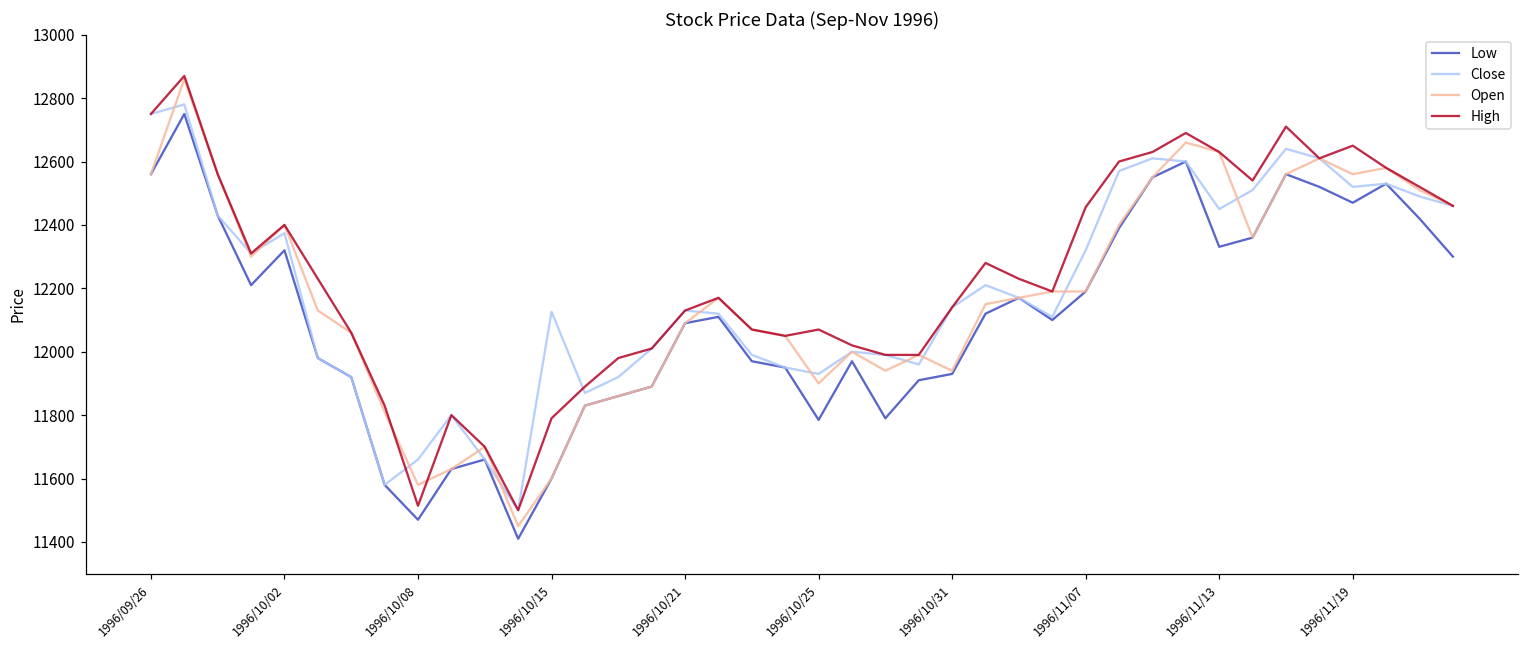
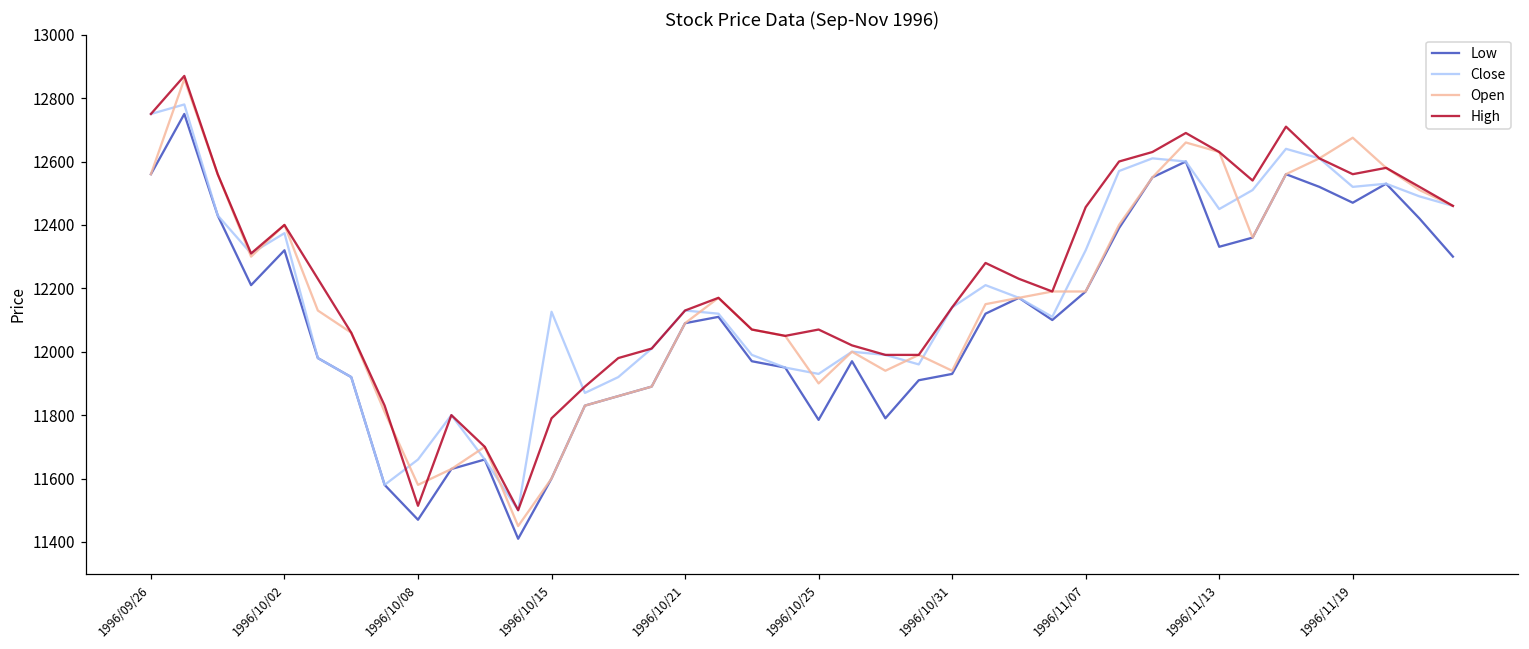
Open, 1996/11/19: 12560 -> 12680
High, 1996/11/19: 12650 -> 12560
